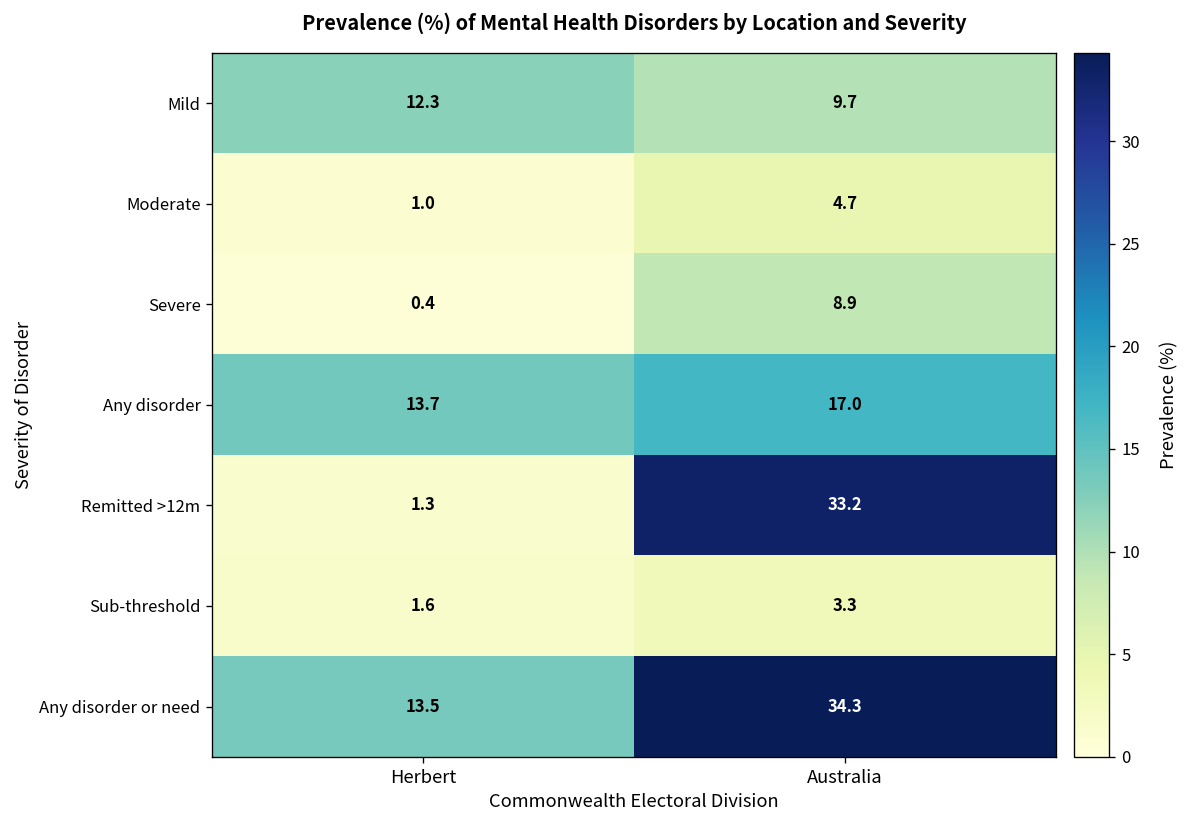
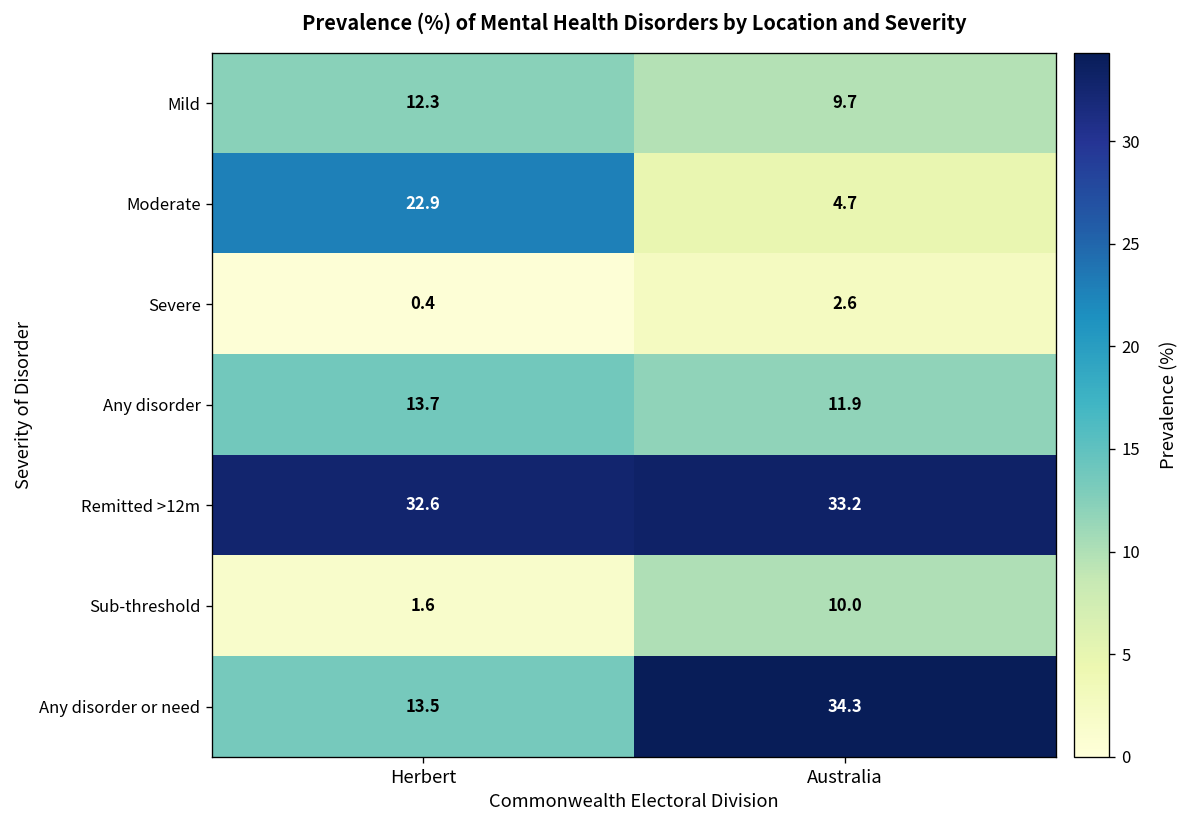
Moderate, Herbert: 1.0 -> 22.9
Severe, Australia: 8.9 -> 2.6
Any disorder, Australia: 17.0 -> 11.9
Remitted >12m, Herbert: 1.3 -> 32.6
Sub-threshold, Australia: 3.3 -> 10.0
